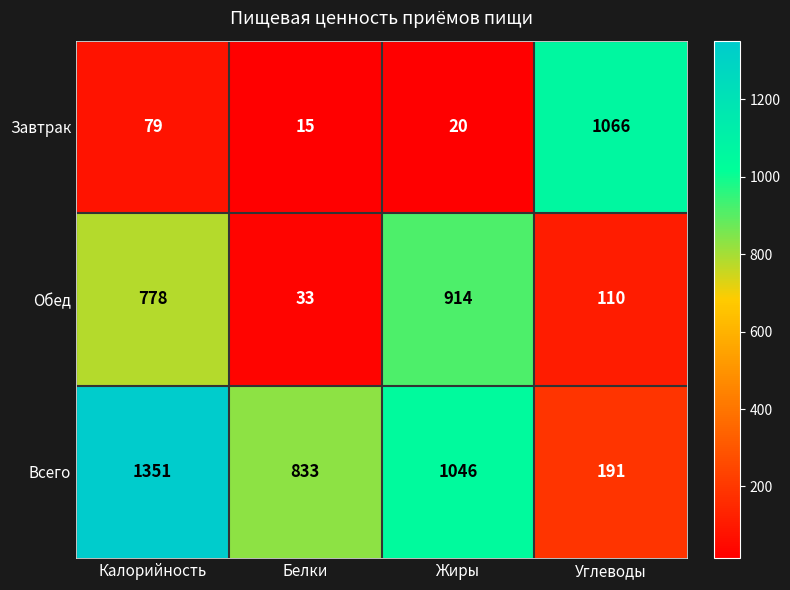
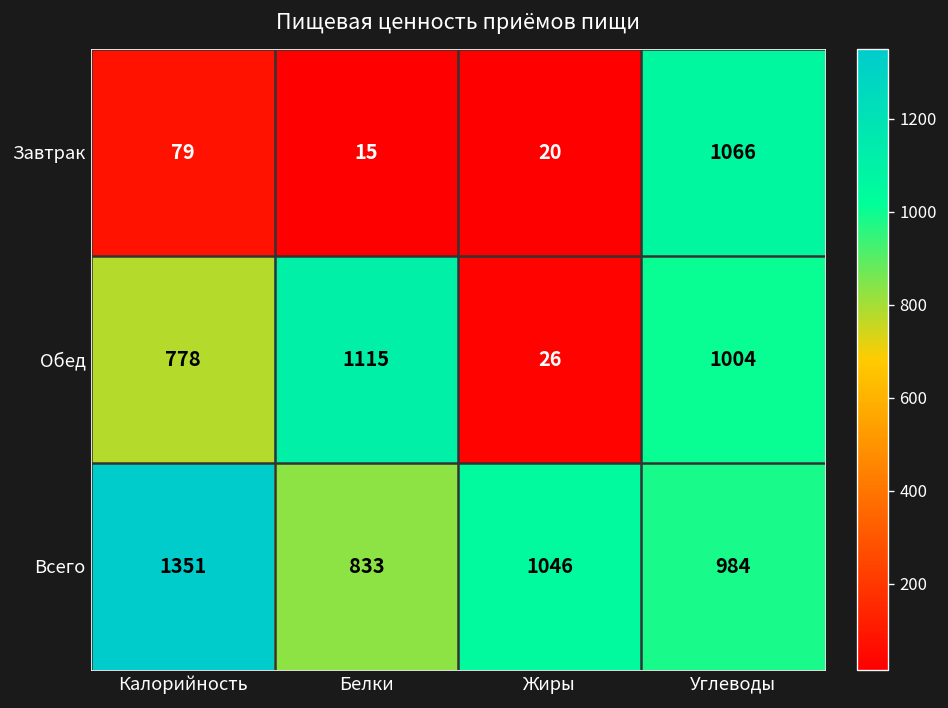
Обед, Белки: 33 -> 1115
Обед, Жиры: 914 -> 26
Обед, Углеводы: 110 -> 1004
Всего, Углеводы: 191 -> 984
